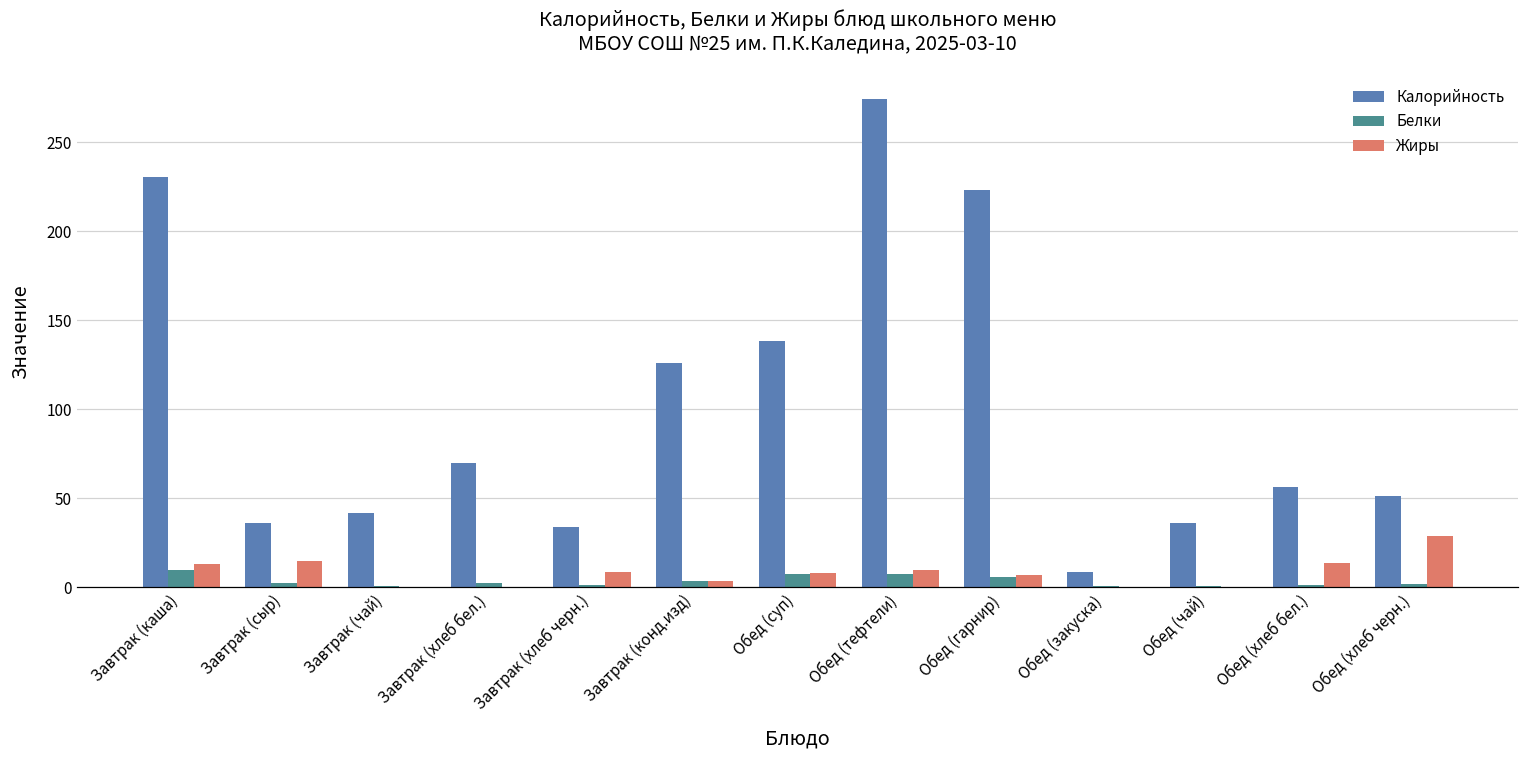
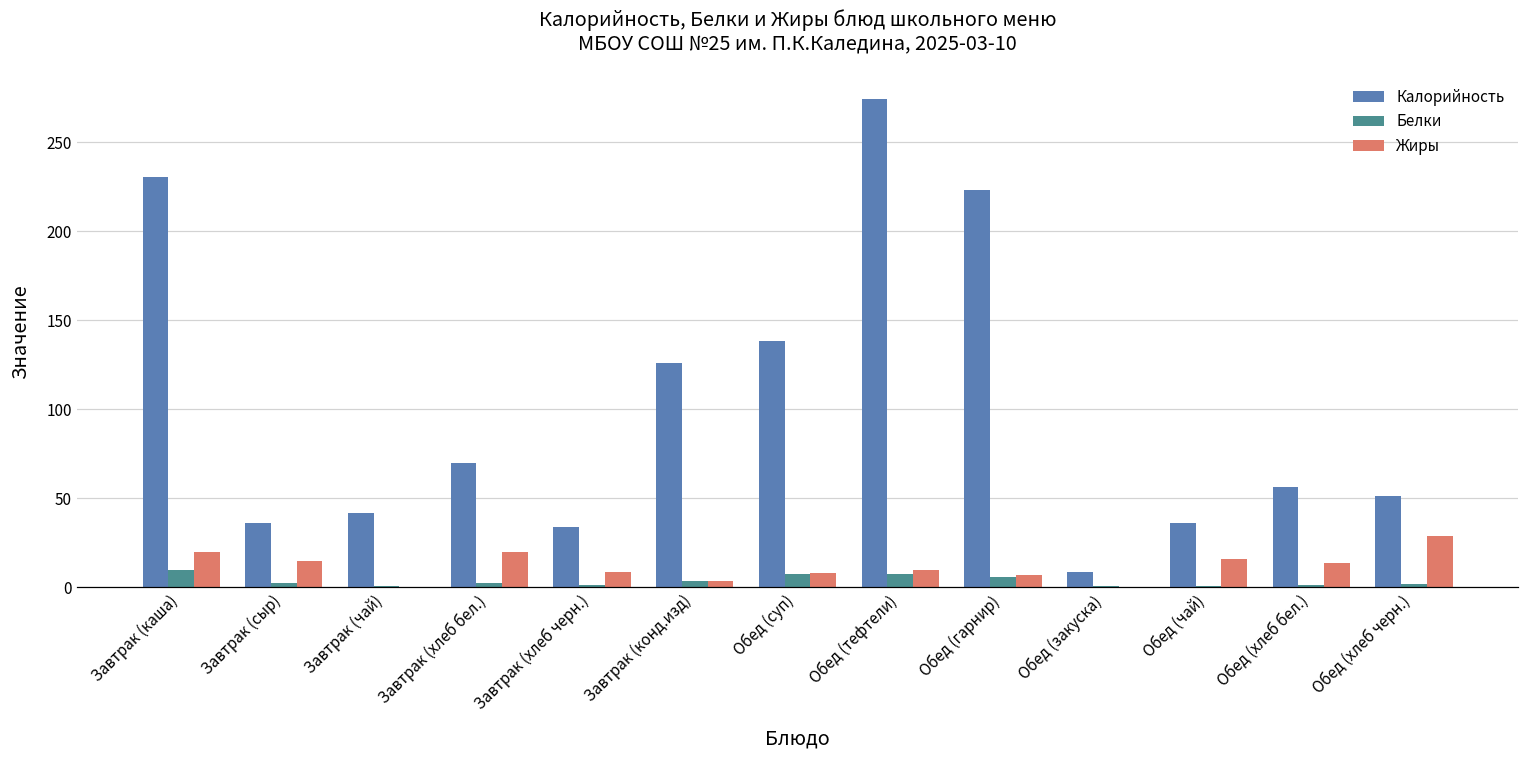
Жиры, Завтрак (каша): 13 -> 20
Жиры, Завтрак (хлеб бел.): 0 -> 20
Жиры, Обед (чай): 0 -> 16
